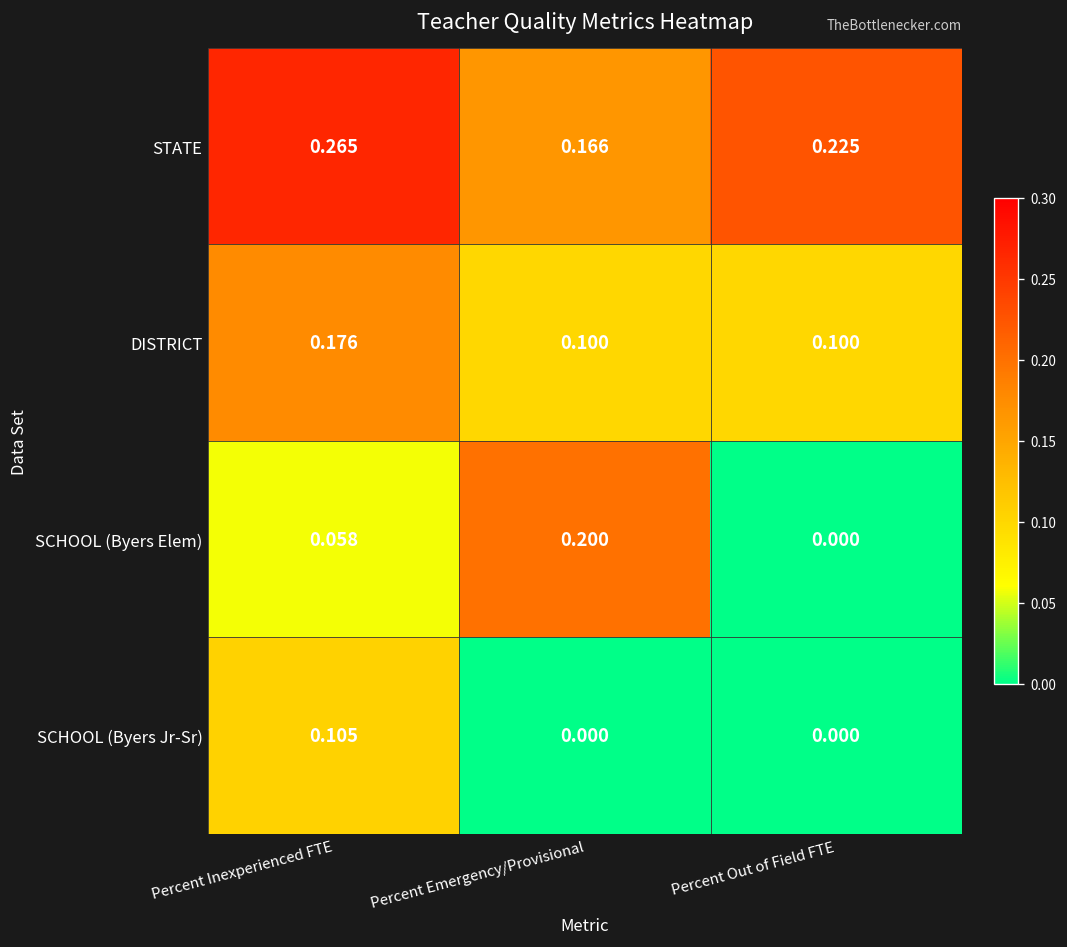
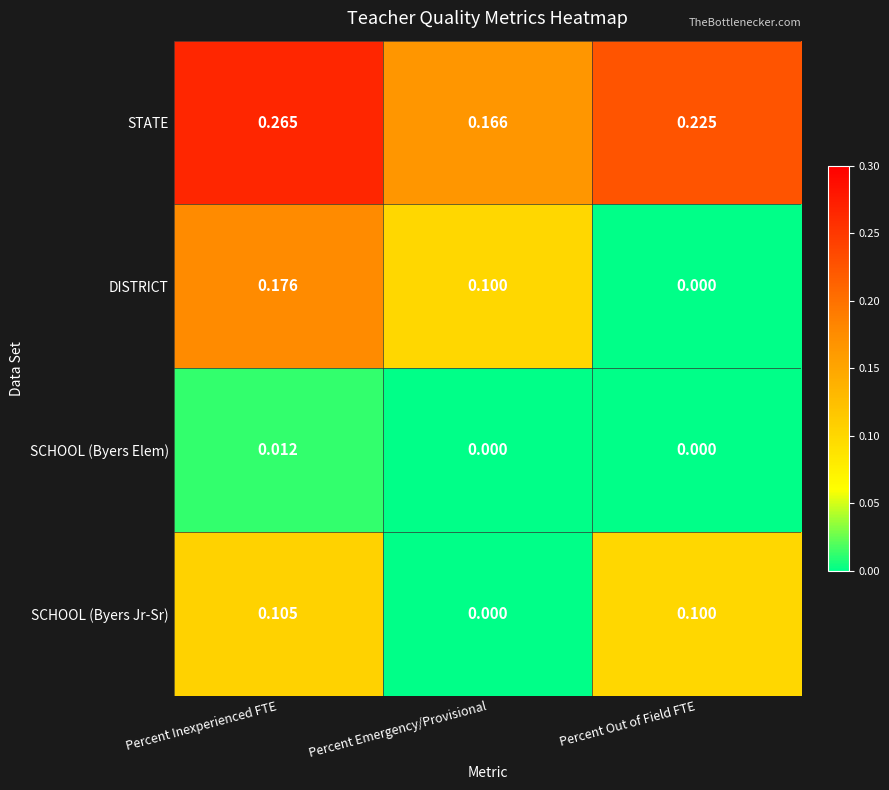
DISTRICT, Percent Out of Field FTE: 0.100 -> 0.000
SCHOOL (Byers Elem), Percent Inexperienced FTE: 0.058 -> 0.012
SCHOOL (Byers Elem), Percent Emergency/Provisional: 0.200 -> 0.000
SCHOOL (Byers Jr-Sr), Percent Out of Field FTE: 0.000 -> 0.100
